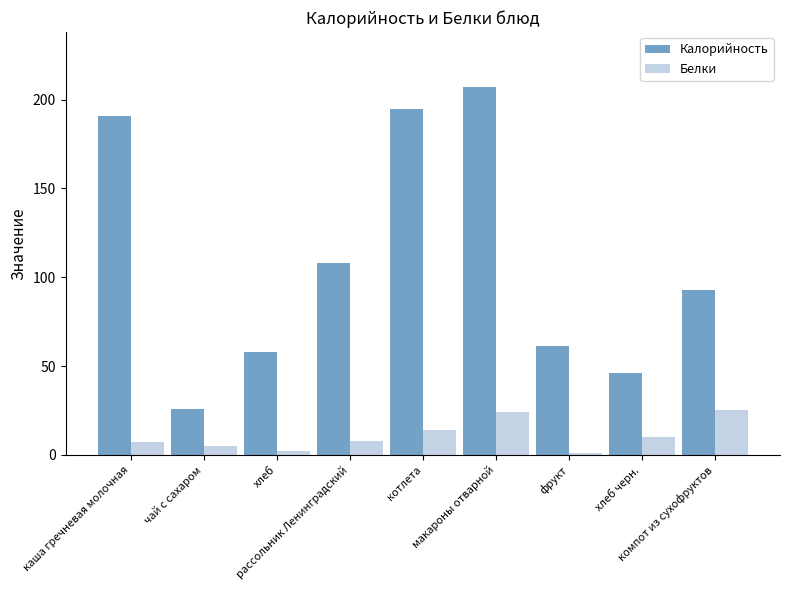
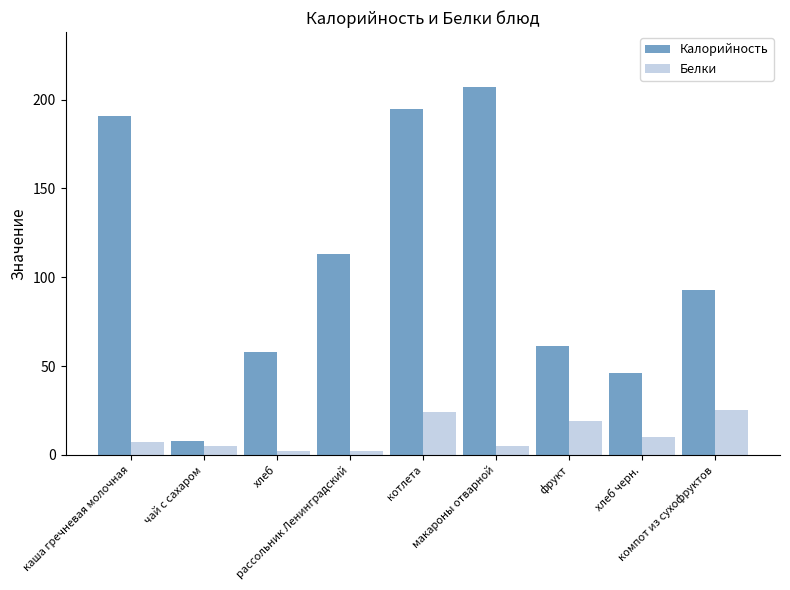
Калорийность, чай с сахаром: 26 -> 8
Калорийность, рассольник Ленинградский: 108 -> 113
Белки, рассольник Ленинградский: 8 -> 2
Белки, котлета: 14 -> 24
Белки, макароны отварной: 24 -> 5
Белки, фрукт: 1 -> 19
